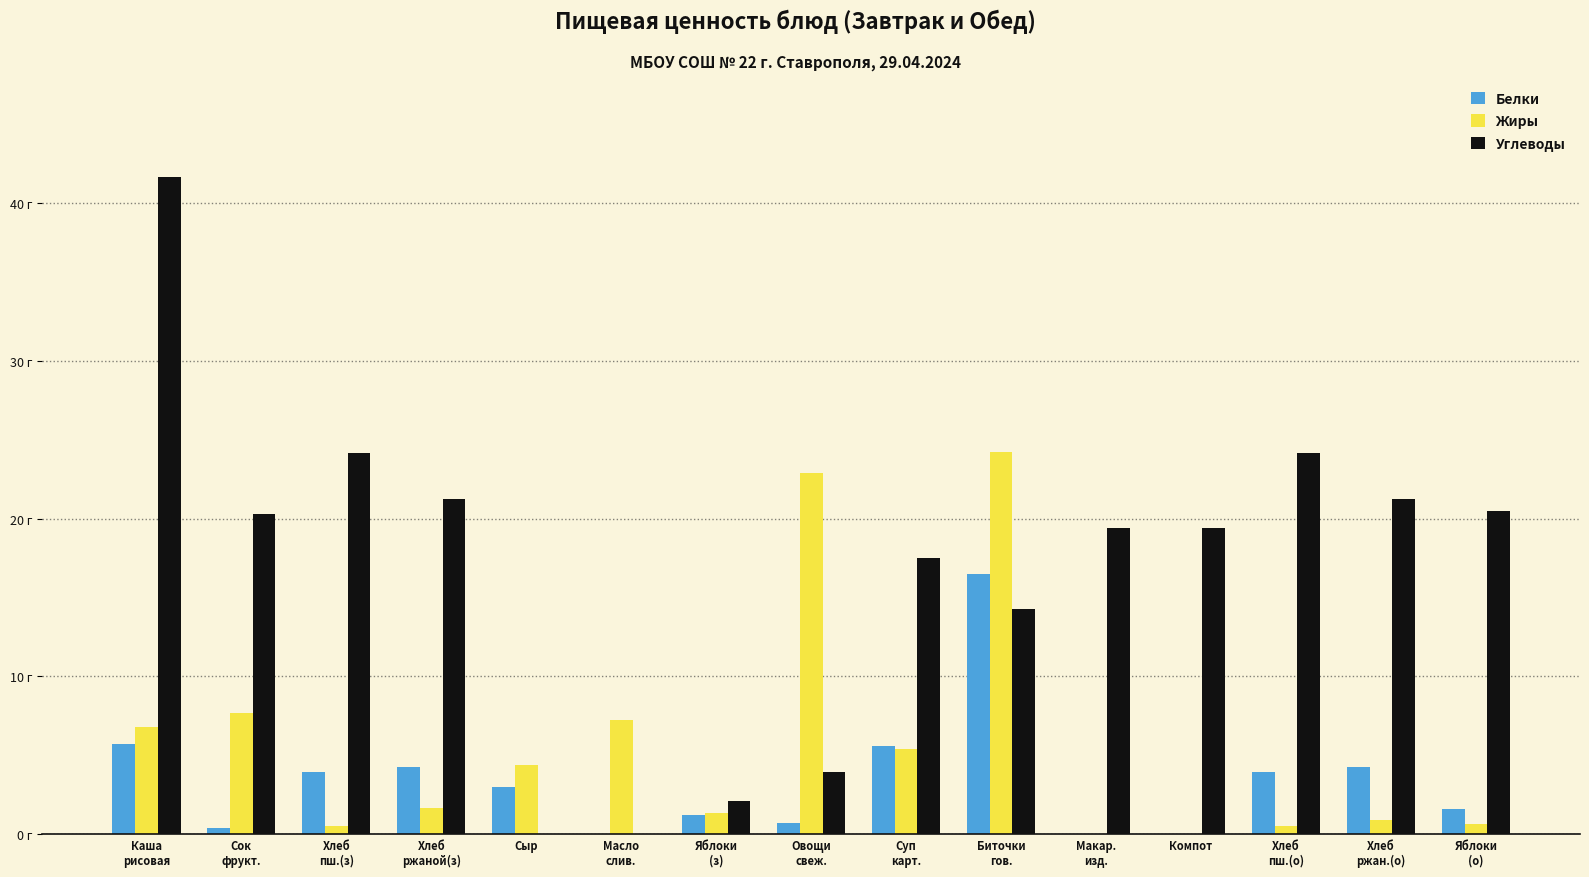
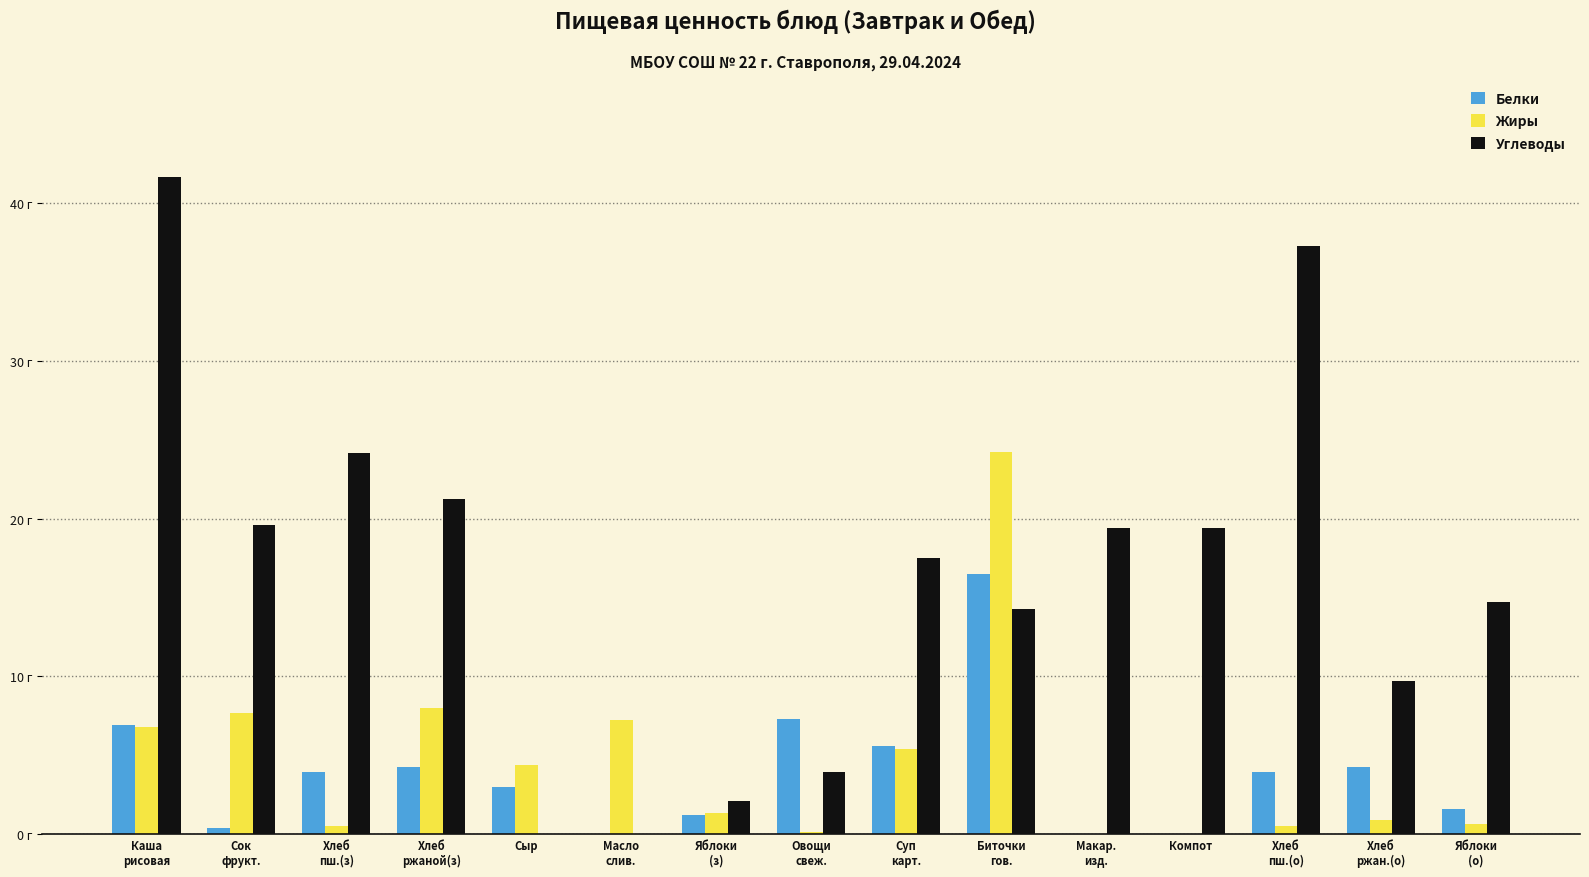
Белки, Каша рисовая: 5.7 г -> 6.9 г
Углеводы, Сок фрукт.: 20.3 г -> 19.6 г
Жиры, Хлеб ржаной(з): 1.7 г -> 8.0 г
Белки, Овощи свеж.: 0.7 г -> 7.3 г
Жиры, Овощи свеж.: 22.9 г -> 0.1 г
Углеводы, Хлеб пш.(о): 24.2 г -> 37.3 г
Углеводы, Хлеб ржан.(о): 21.3 г -> 9.7 г
Углеводы, Яблоки (о): 20.5 г -> 14.7 г
